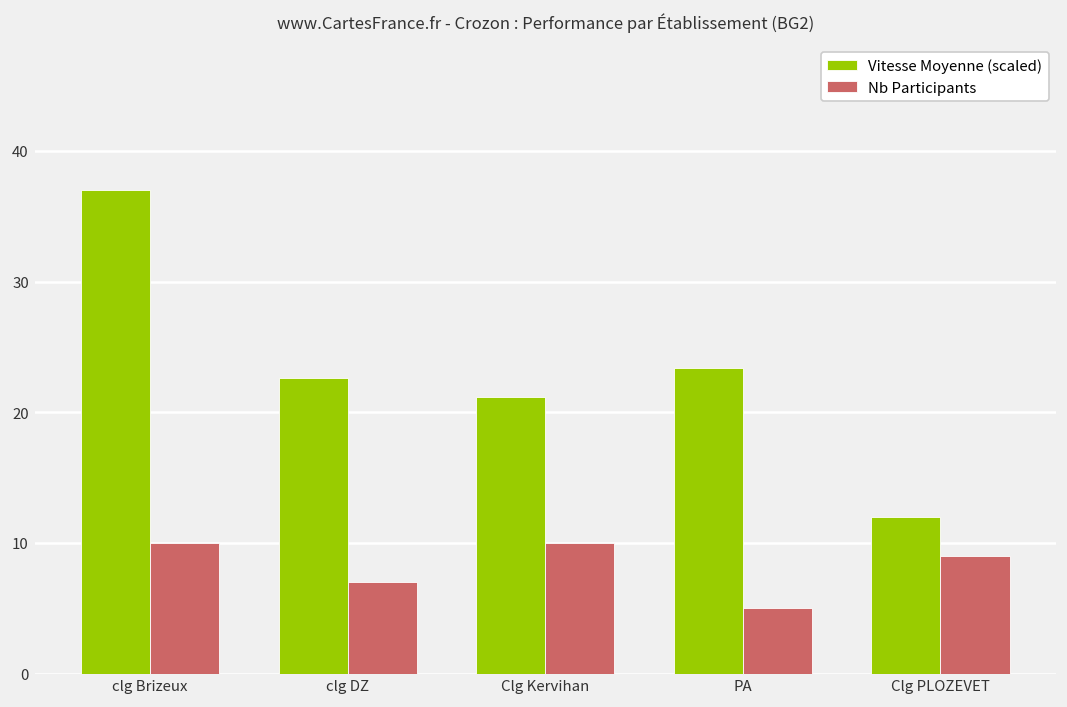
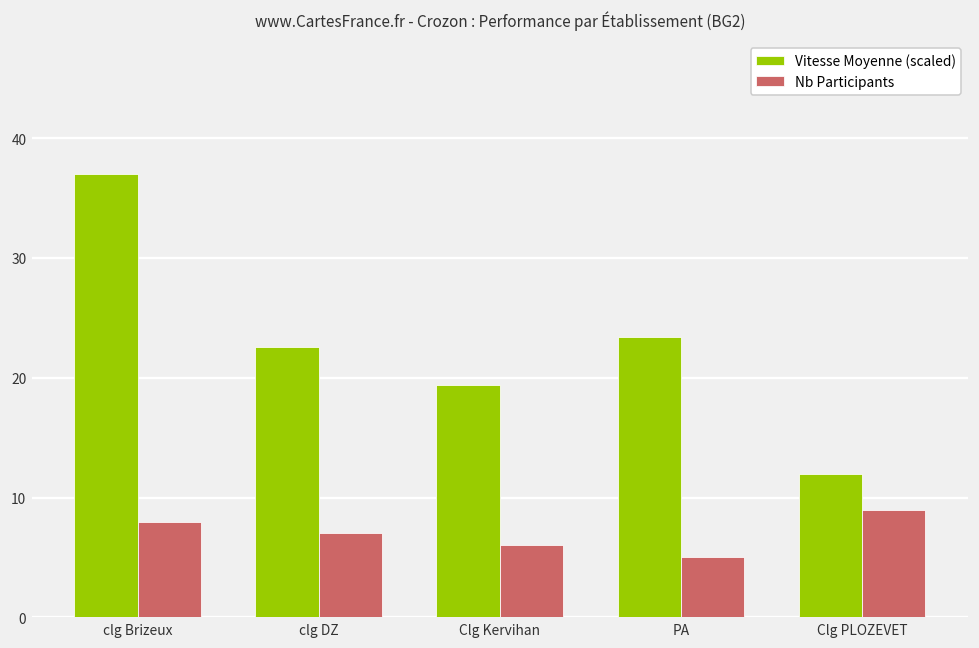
Nb Participants, clg Brizeux: 10 -> 8
Vitesse Moyenne (scaled), Clg Kervihan: 21.2 -> 19.4
Nb Participants, Clg Kervihan: 10 -> 6
